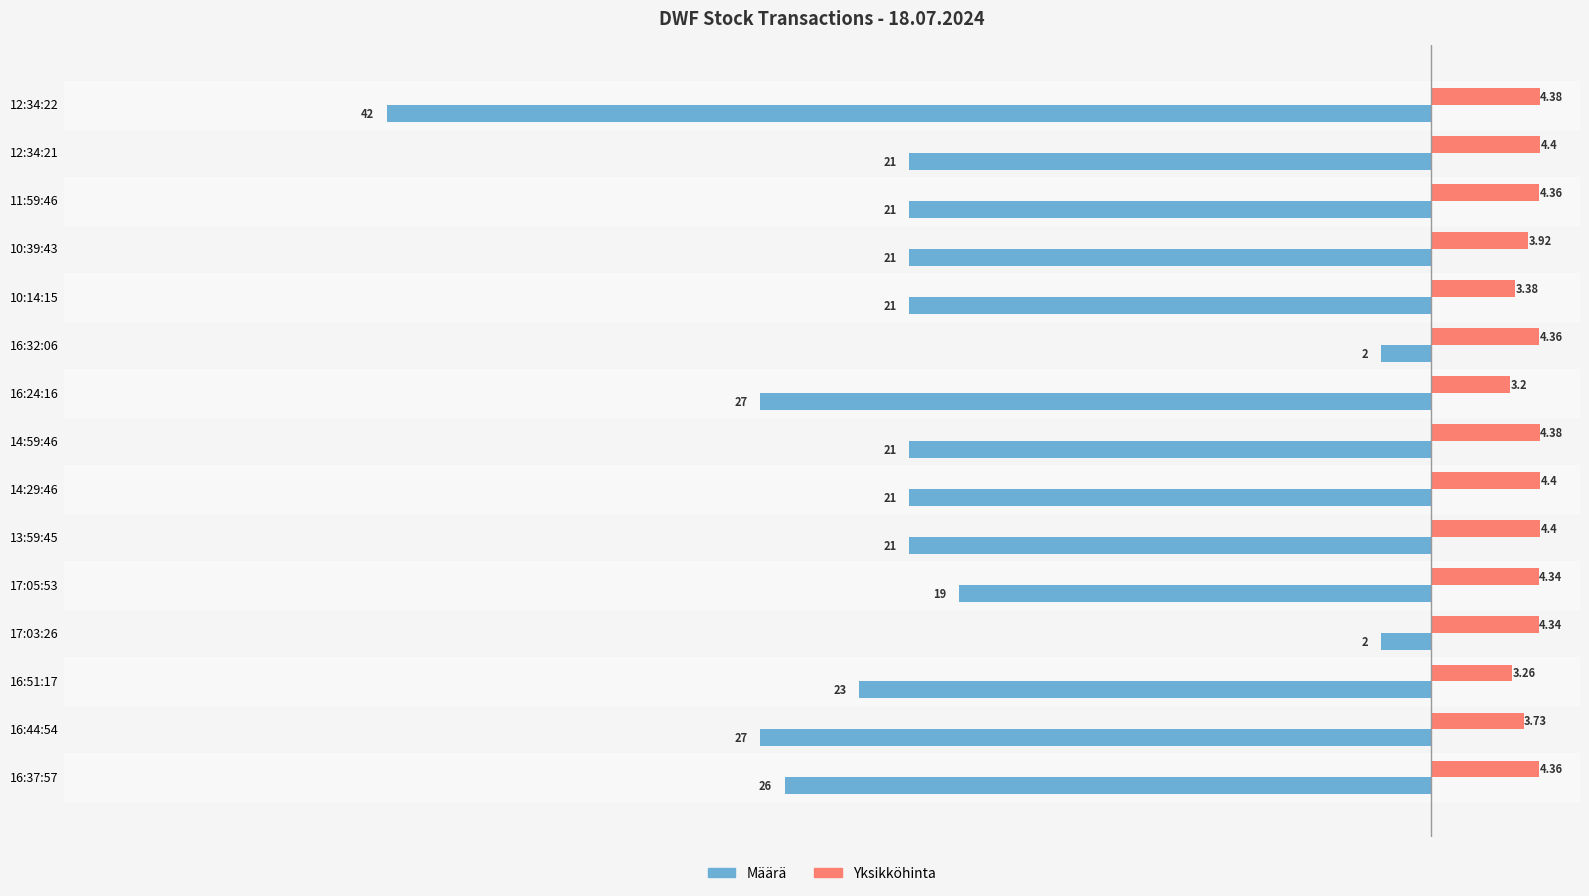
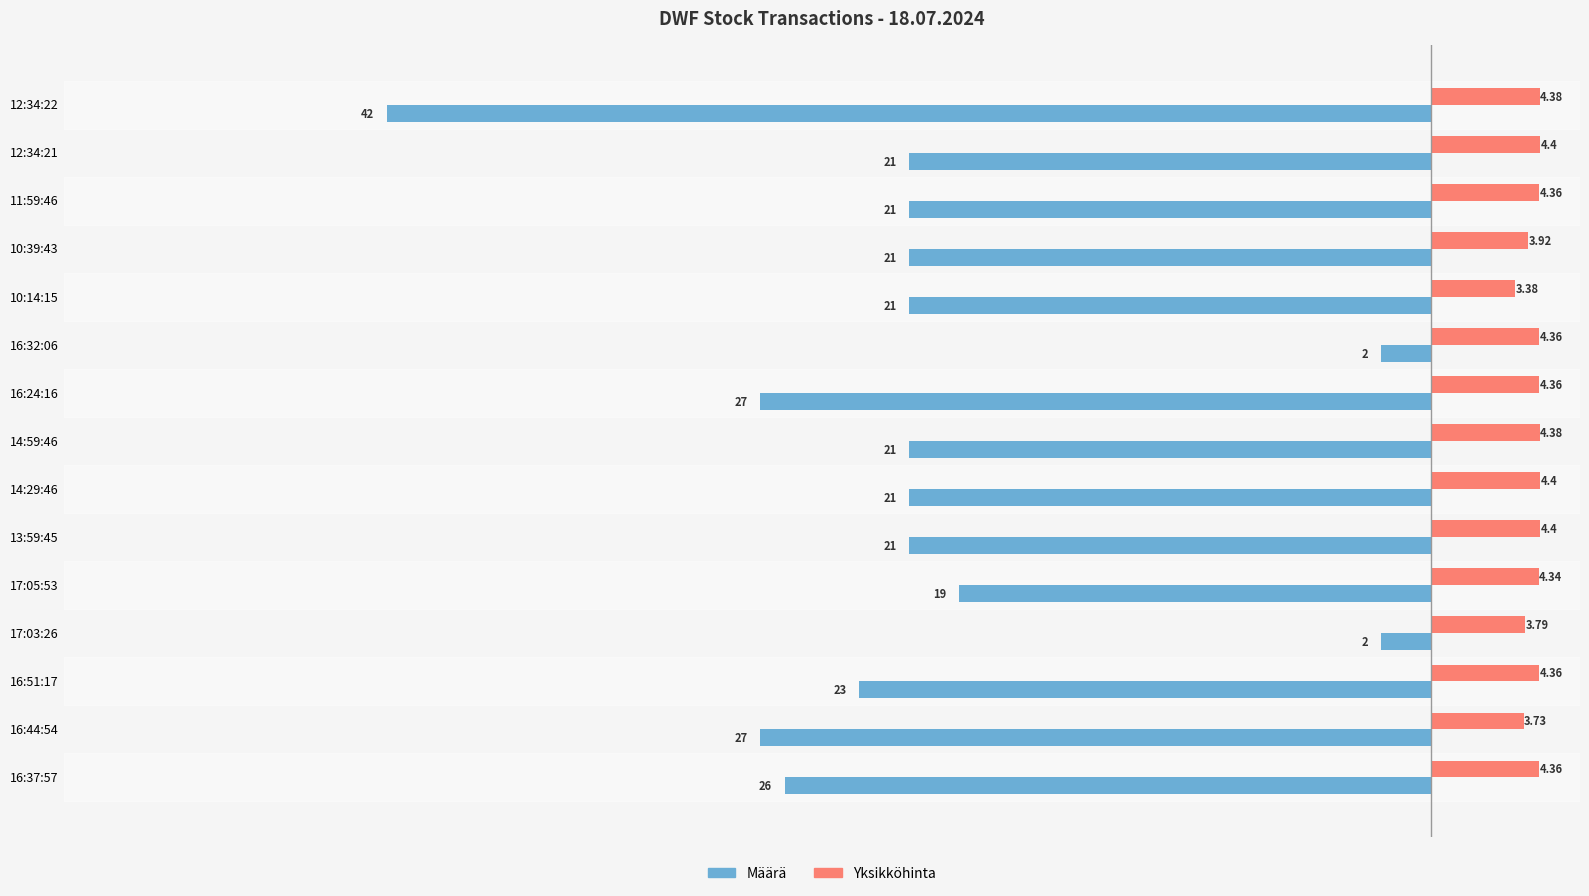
Yksikköhinta, 16:24:16: 3.2 -> 4.36
Yksikköhinta, 17:03:26: 4.34 -> 3.79
Yksikköhinta, 16:51:17: 3.26 -> 4.36
